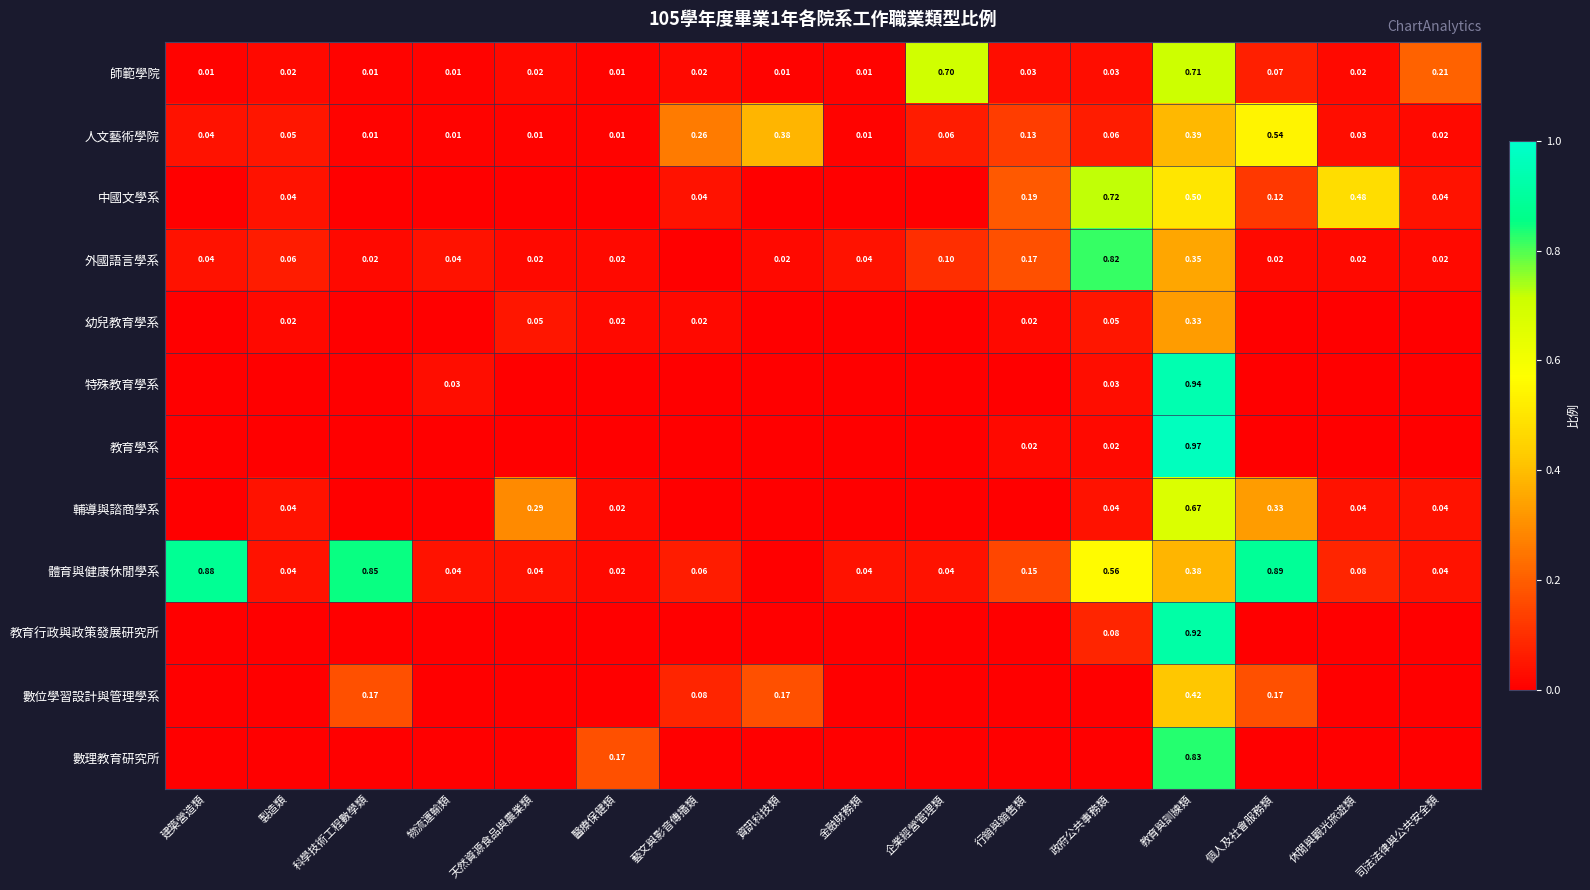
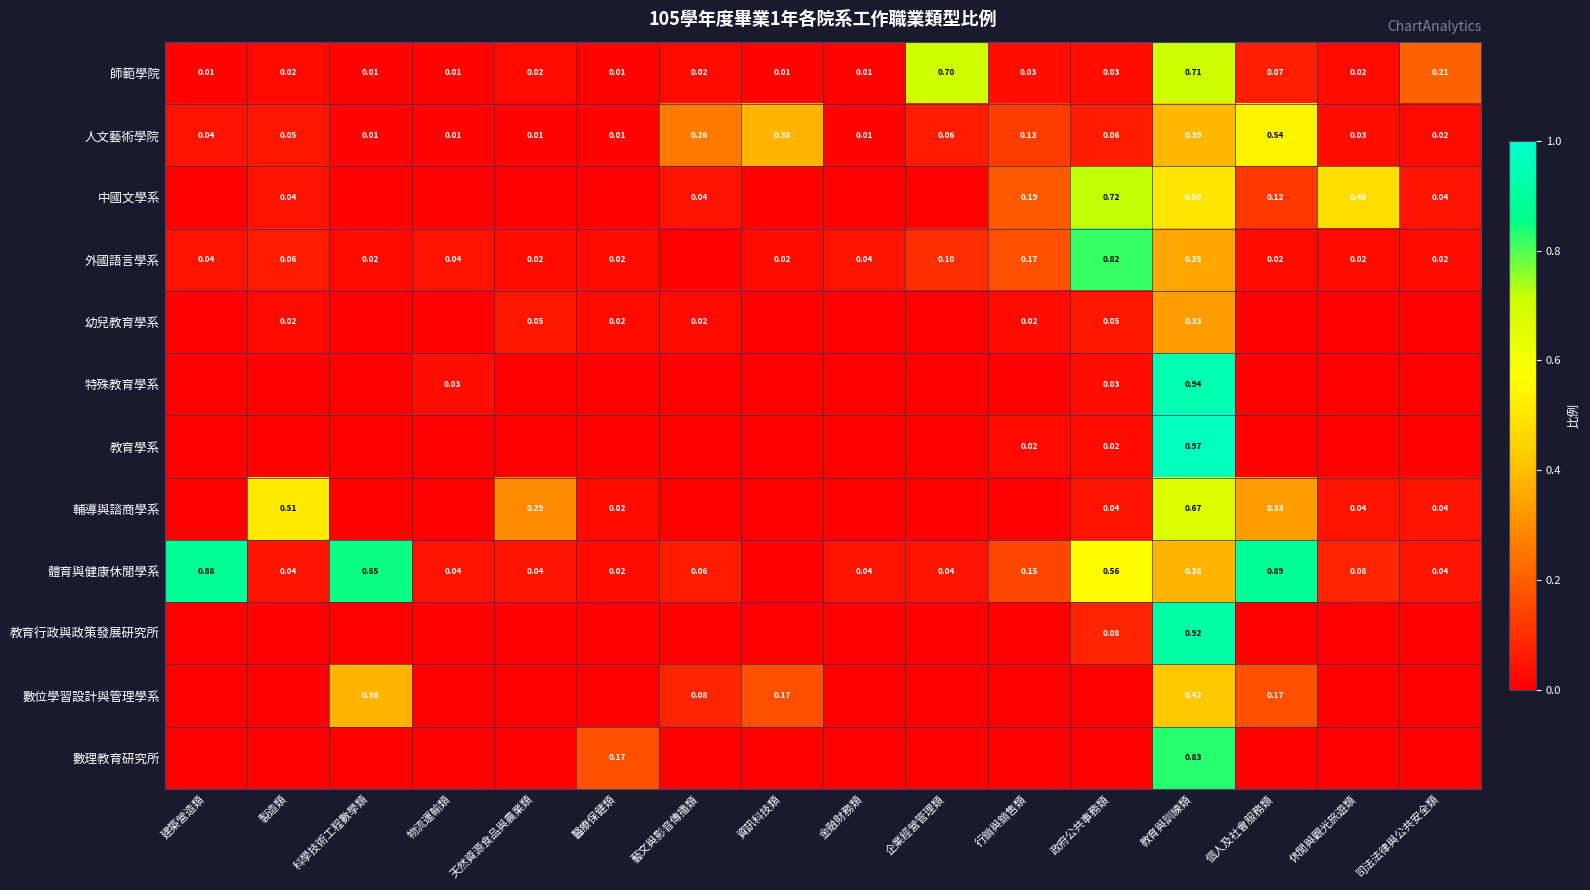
輔導與諮商學系, 製造類: 0.04 -> 0.51
數位學習設計與管理學系, 科學技術工程數學類: 0.17 -> 0.38
